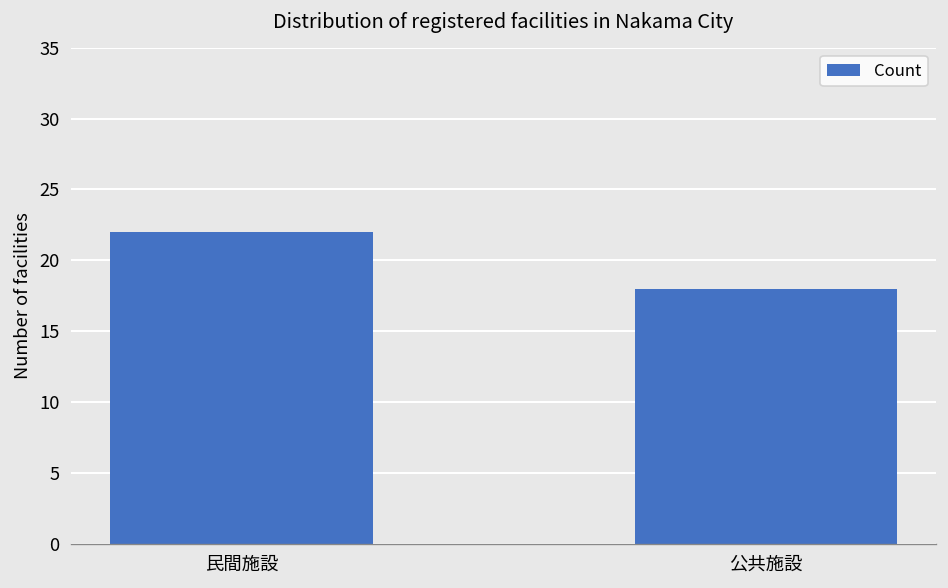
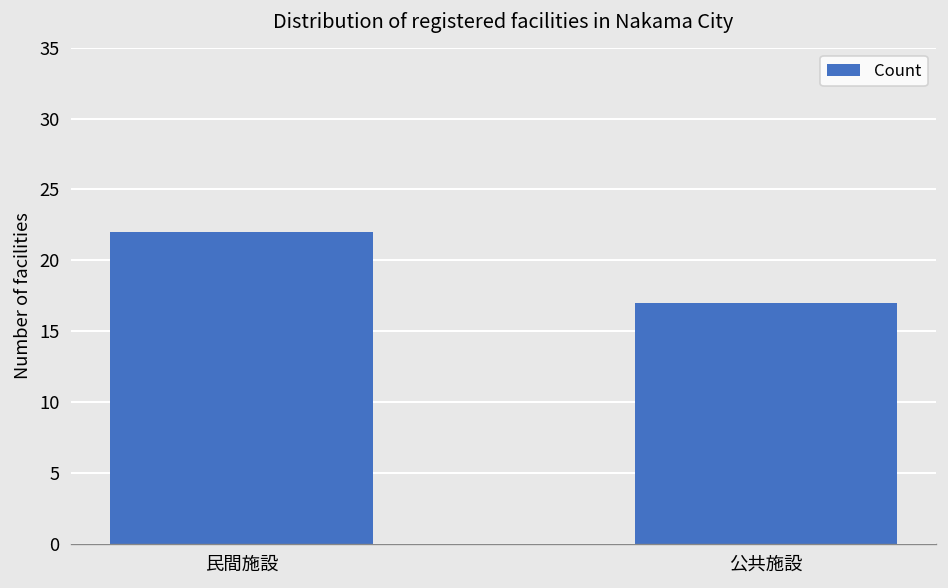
公共施設: 18 -> 17
